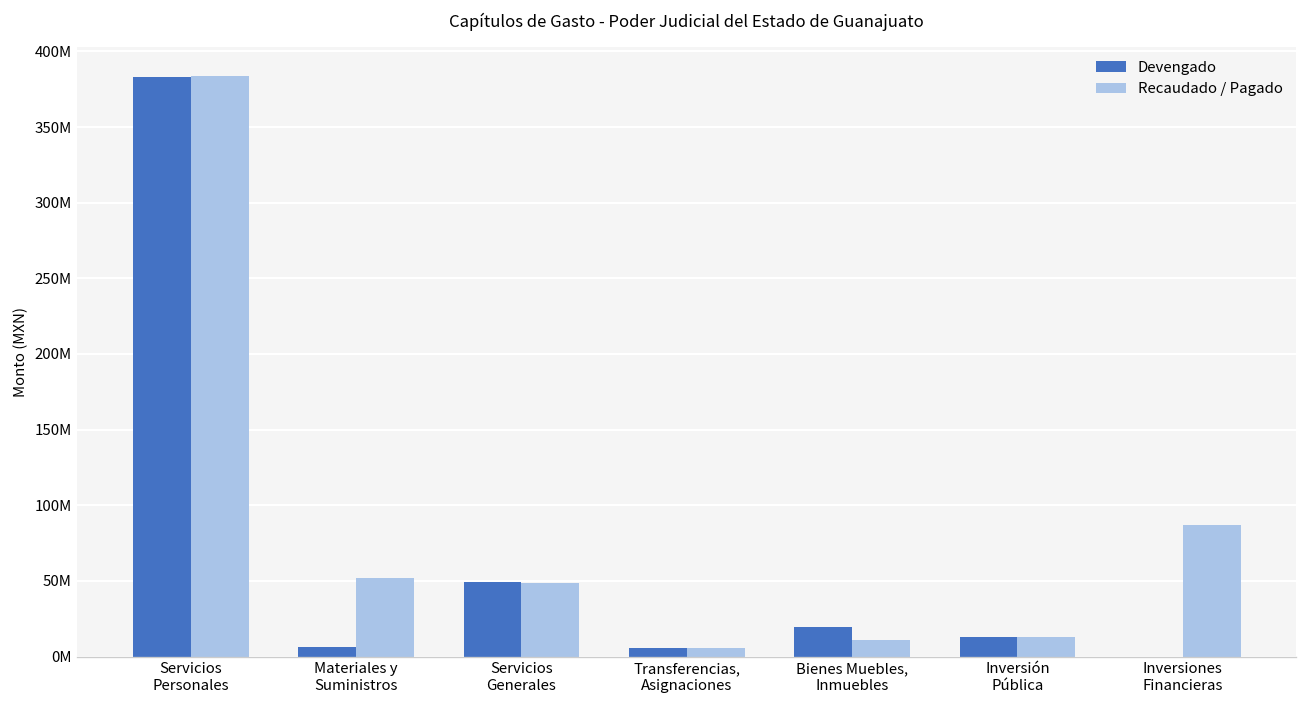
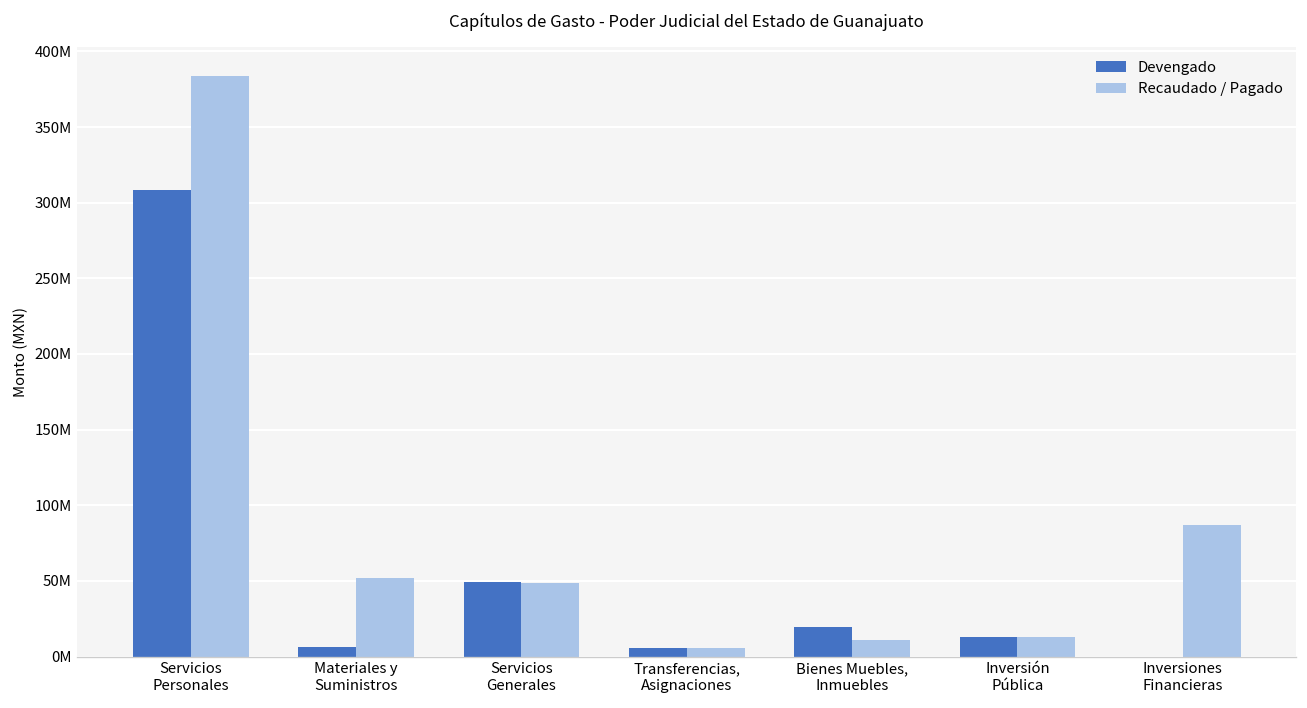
Devengado, Servicios Personales: 383000000 -> 308000000
